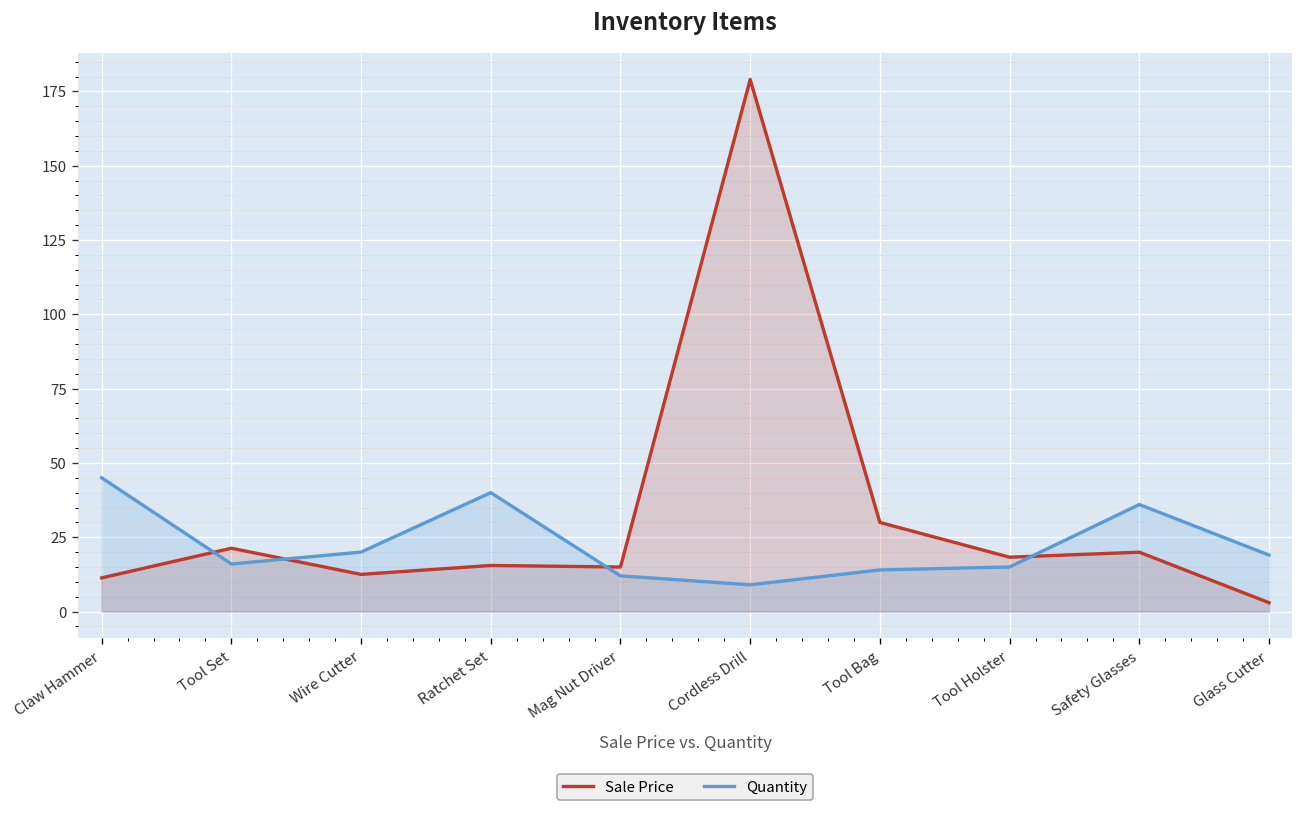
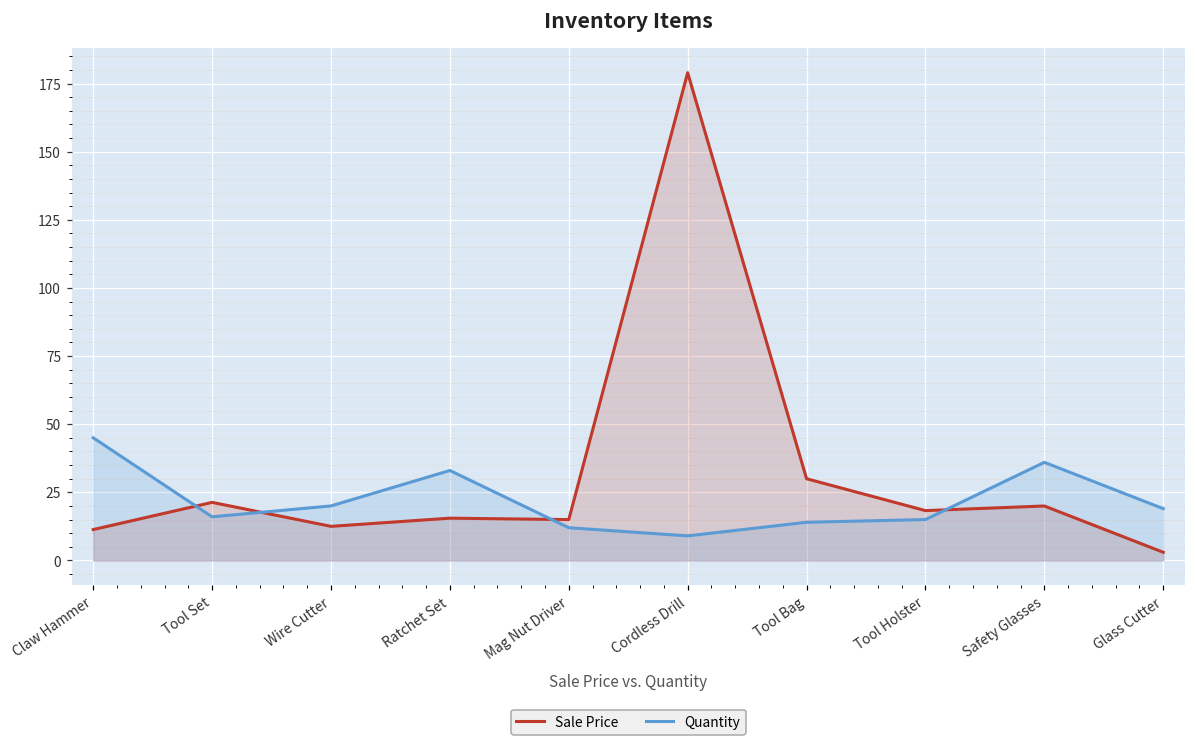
Quantity, Ratchet Set: 40 -> 33
